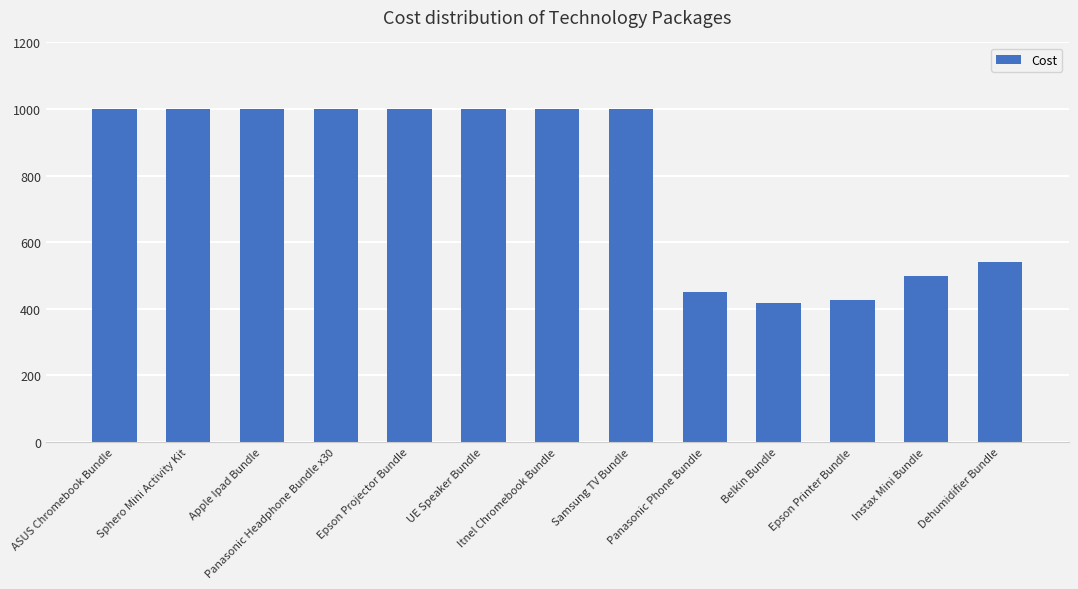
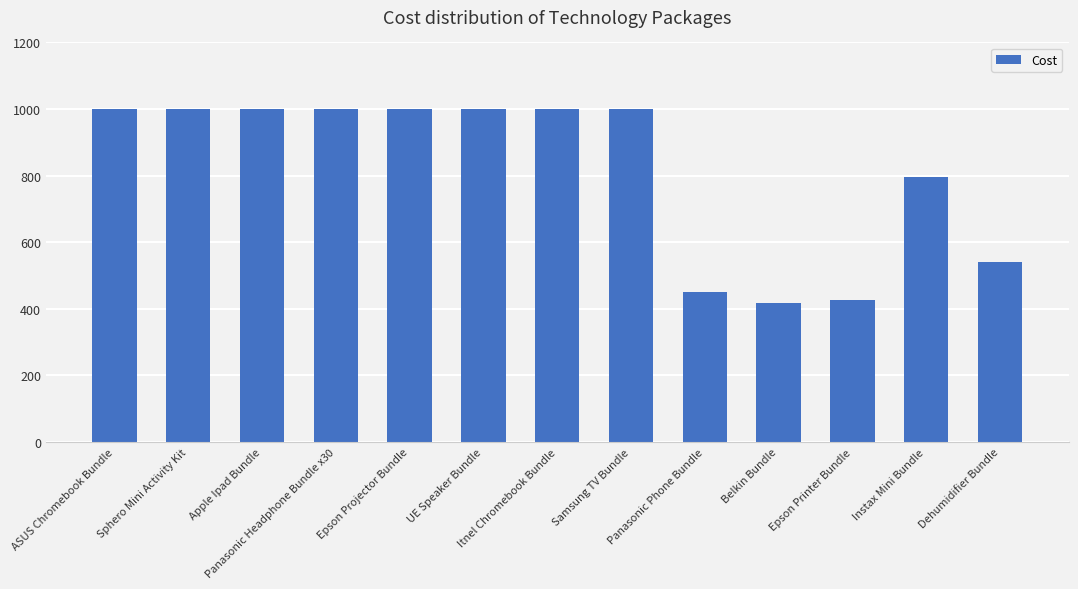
Instax Mini Bundle: 500 -> 800
